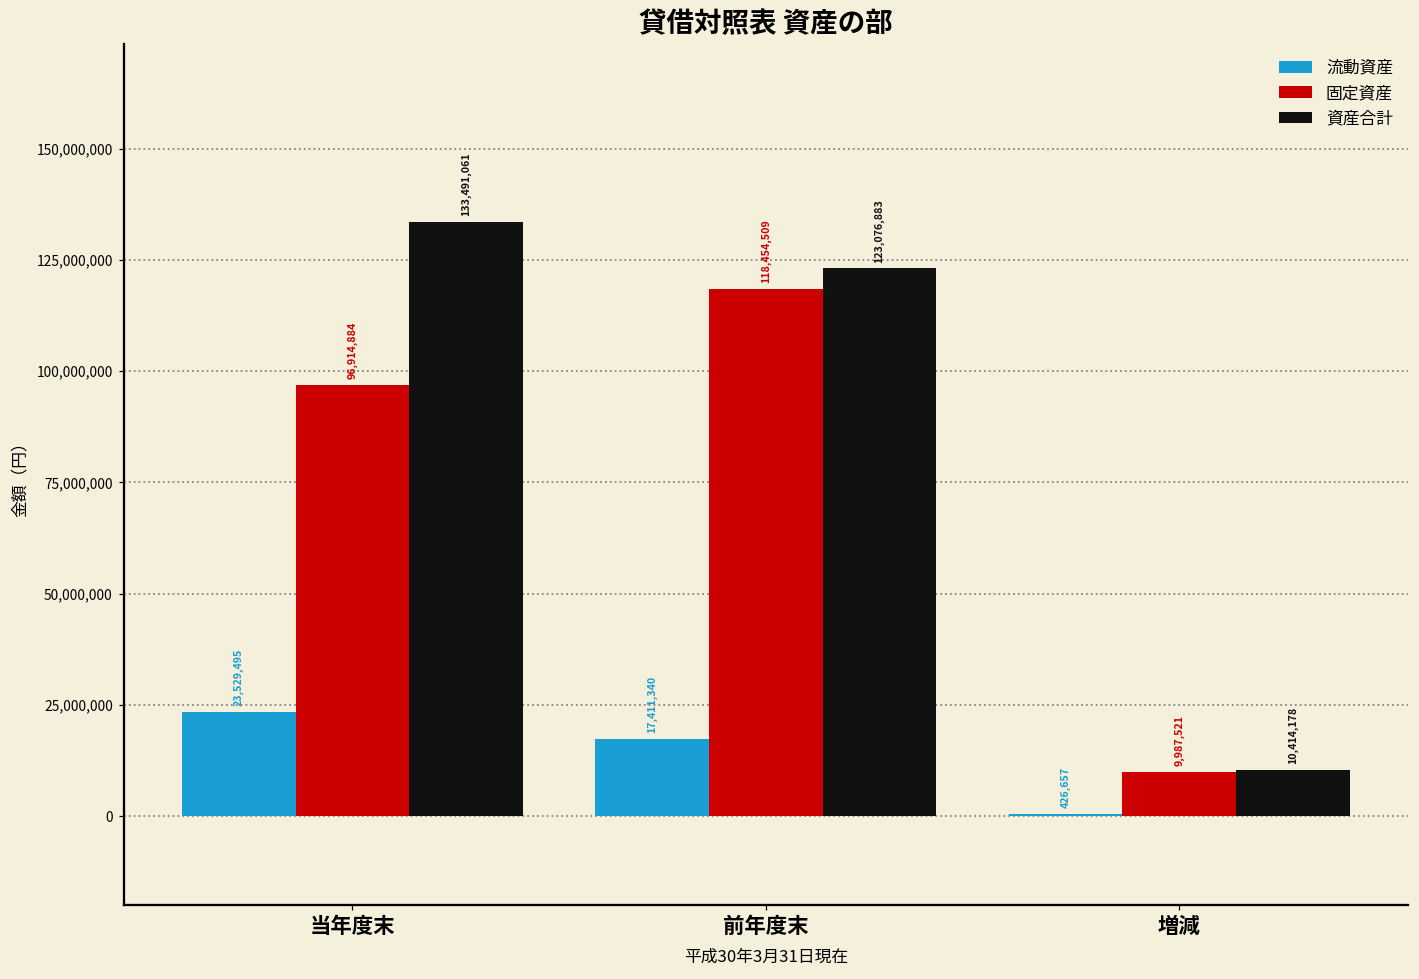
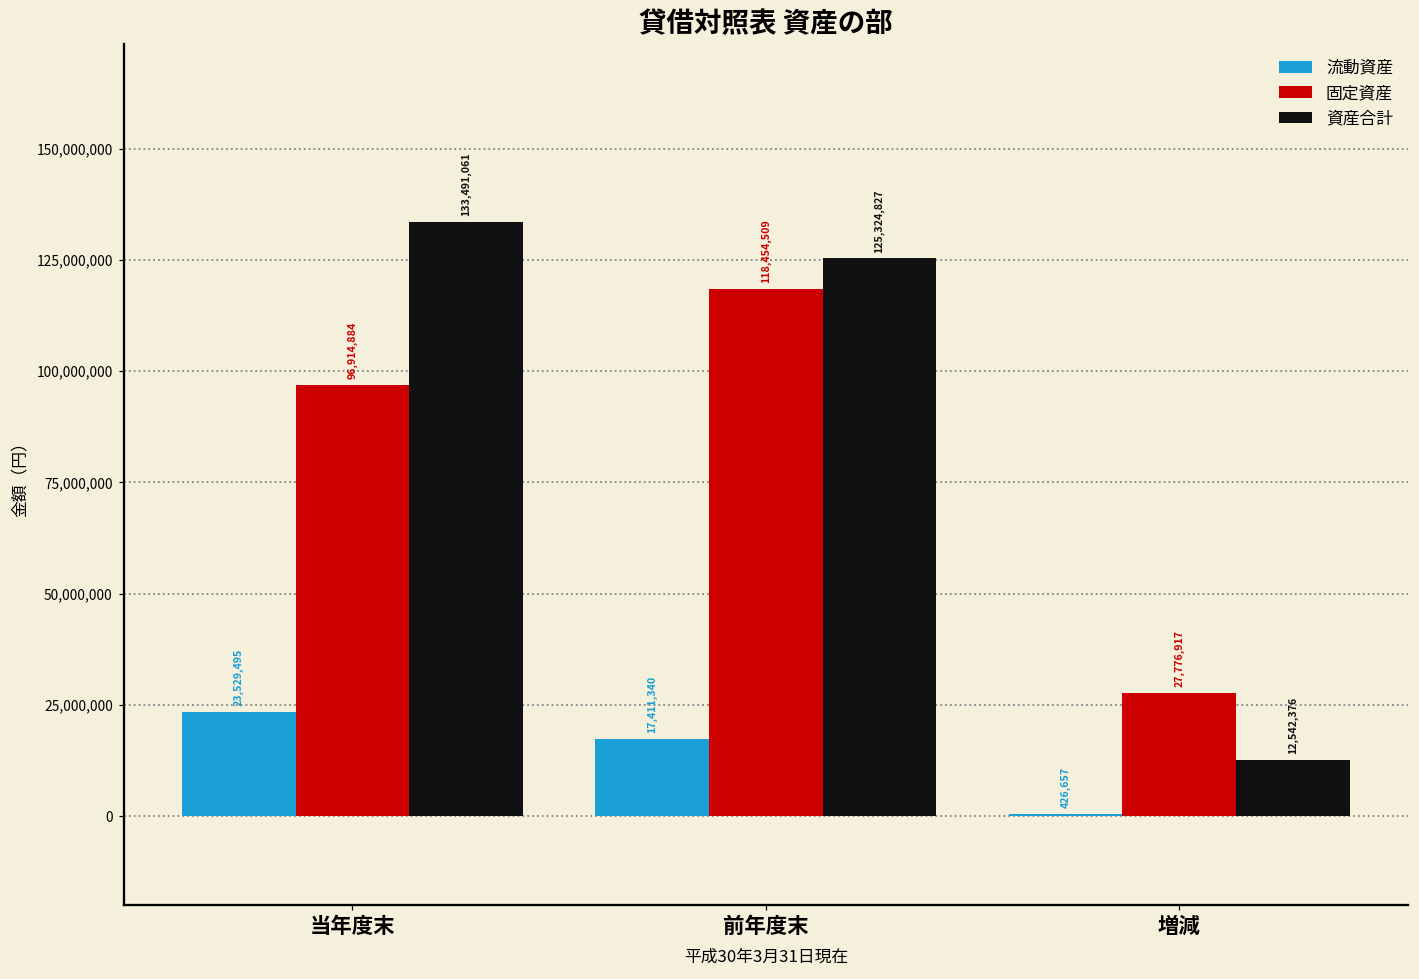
資産合計, 前年度末: 123,076,883 -> 125,324,827
固定資産, 増減: 9,987,521 -> 27,776,917
資産合計, 増減: 10,414,178 -> 12,542,376
